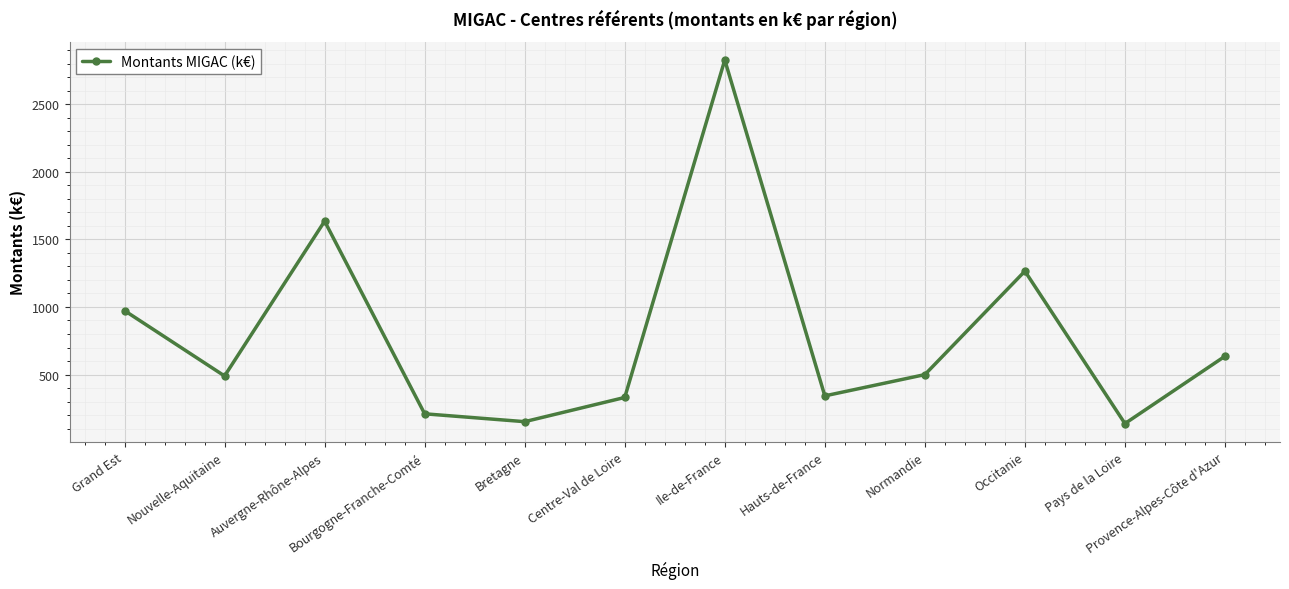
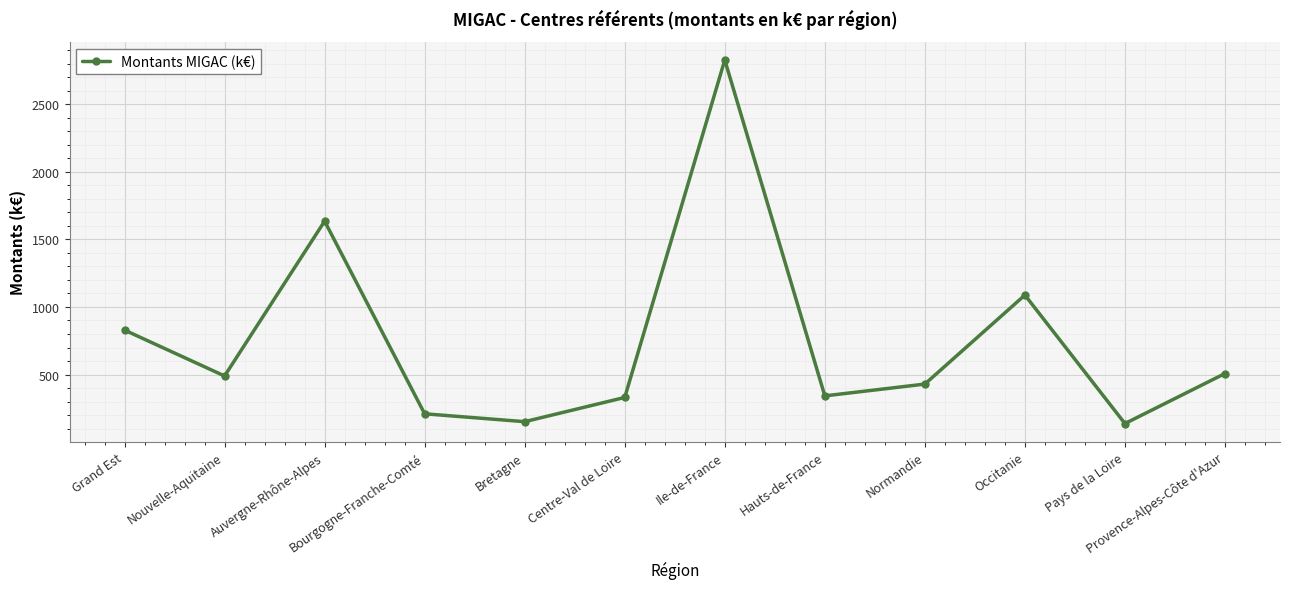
Grand Est: 970 -> 830
Normandie: 500 -> 430
Occitanie: 1260 -> 1090
Provence-Alpes-Côte d'Azur: 640 -> 510
